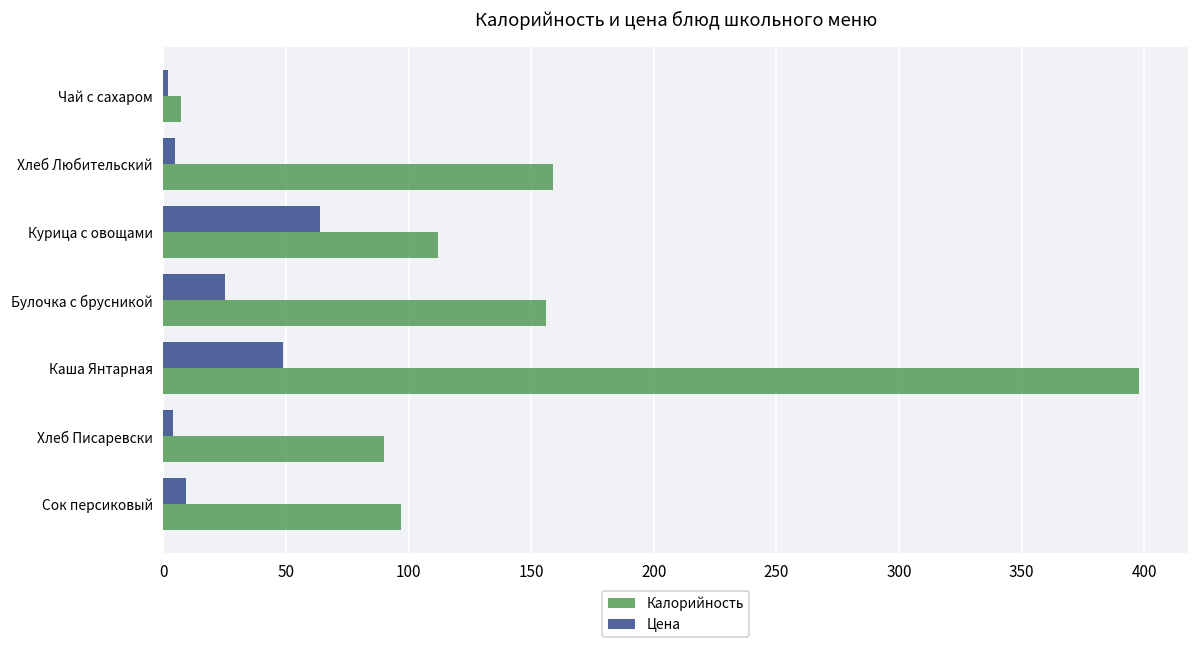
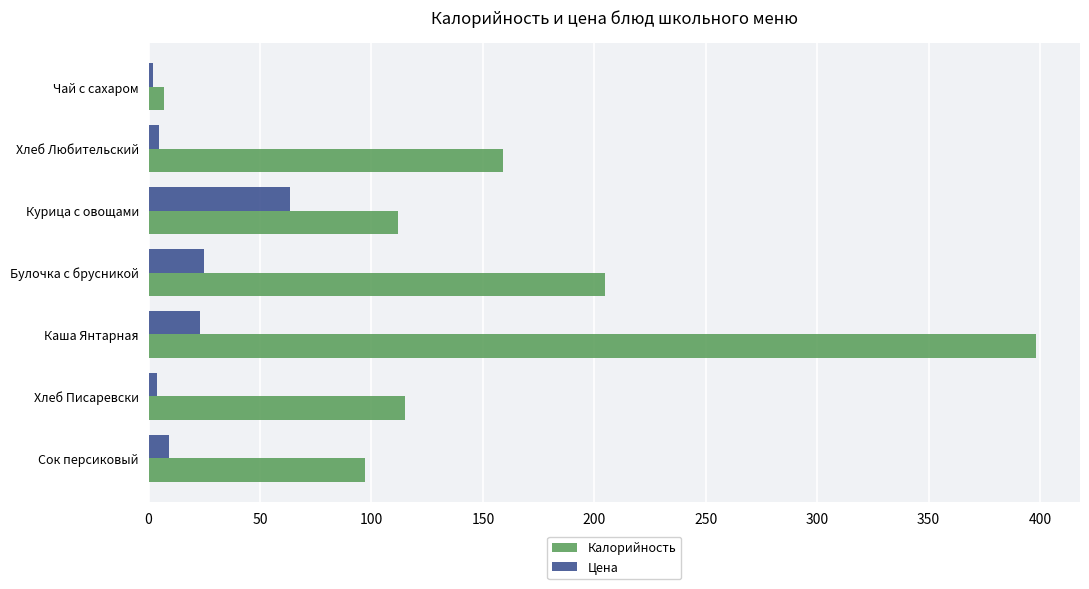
Калорийность, Булочка с брусникой: 156 -> 205
Цена, Каша Янтарная: 49 -> 23
Калорийность, Хлеб Писаревски: 90 -> 115
